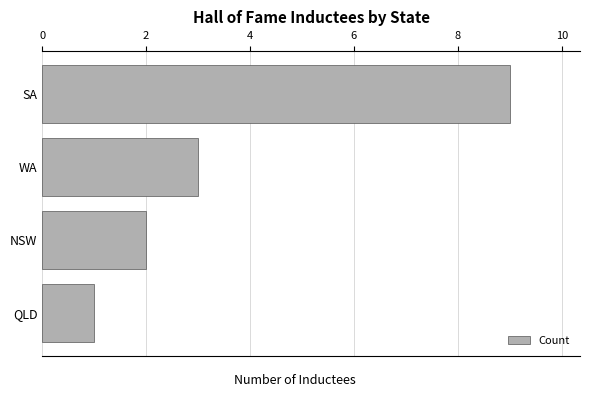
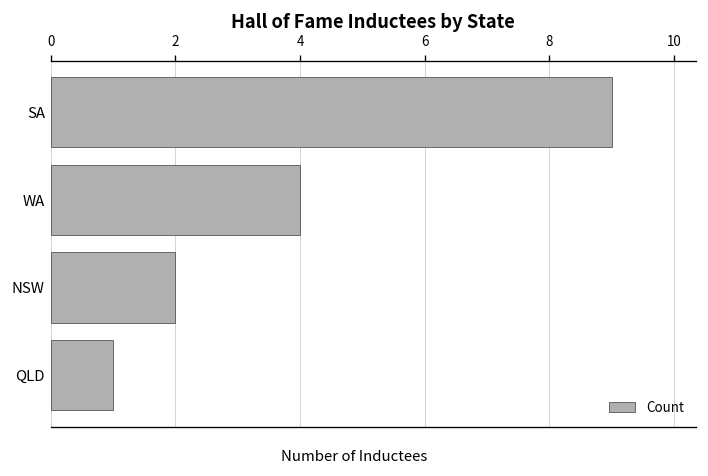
WA: 3 -> 4
